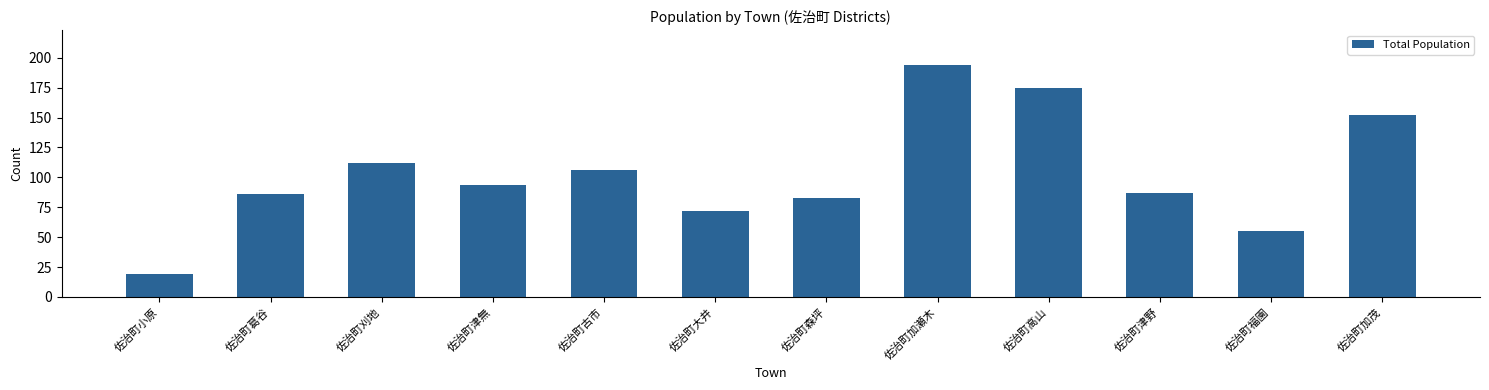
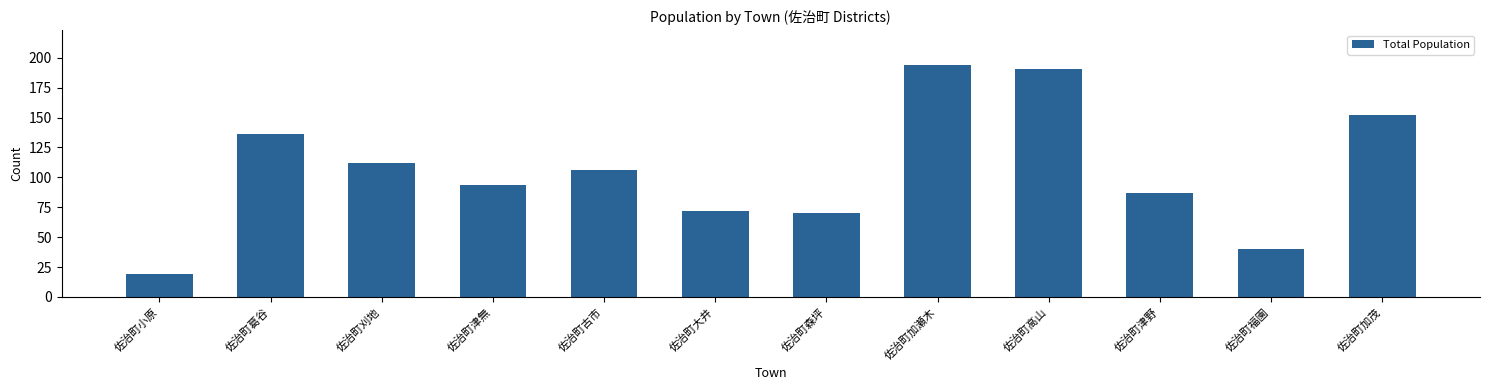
佐治町葛谷: 86 -> 136
佐治町森坪: 83 -> 70
佐治町高山: 175 -> 191
佐治町福園: 55 -> 40
